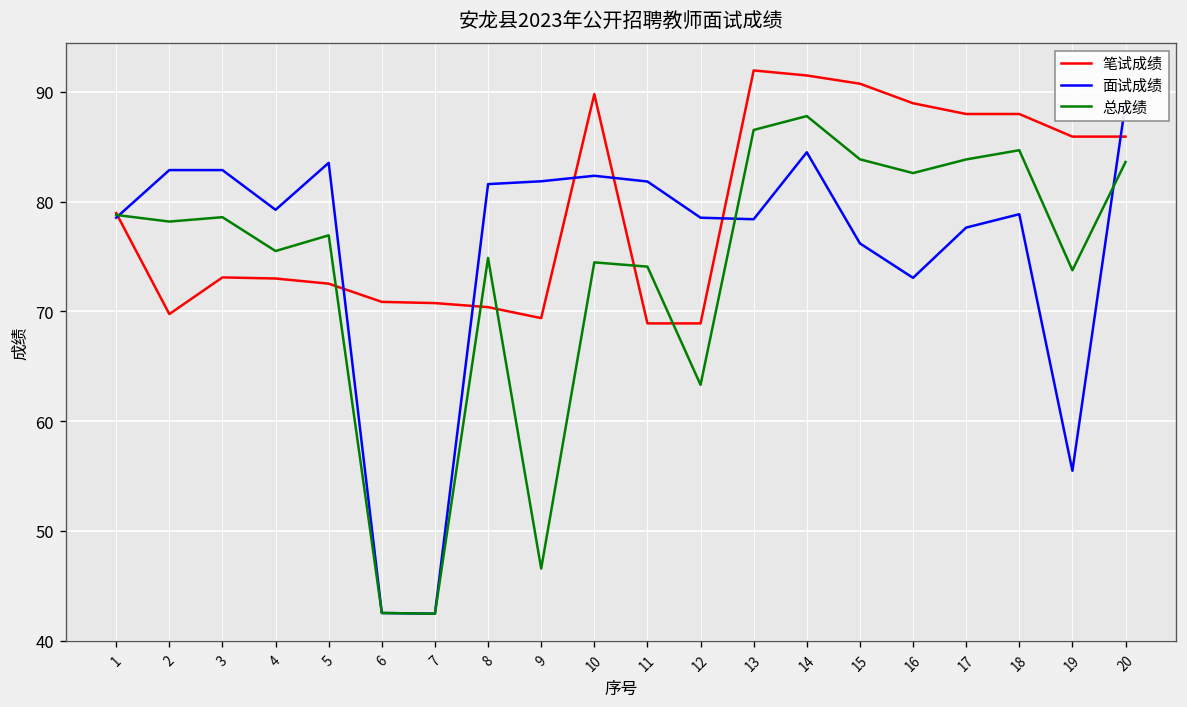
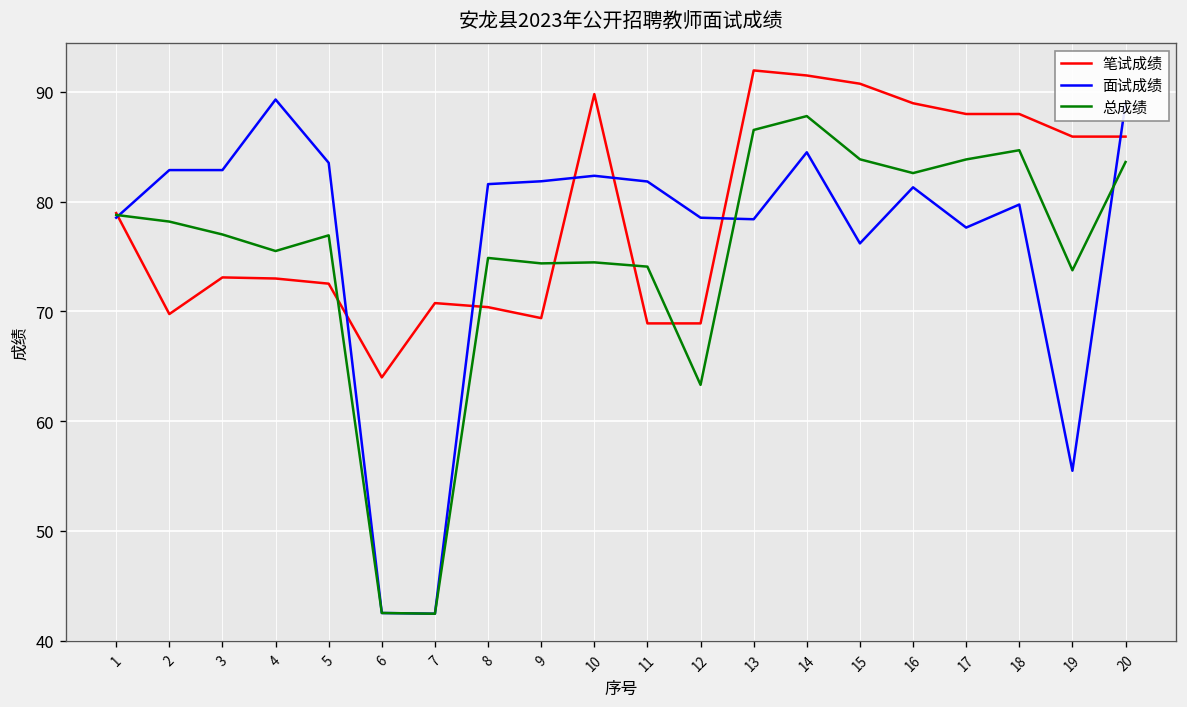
总成绩, 3: 79 -> 77
面试成绩, 4: 79 -> 89
笔试成绩, 6: 71 -> 64
总成绩, 9: 47 -> 74
面试成绩, 16: 73 -> 81
面试成绩, 18: 79 -> 80
